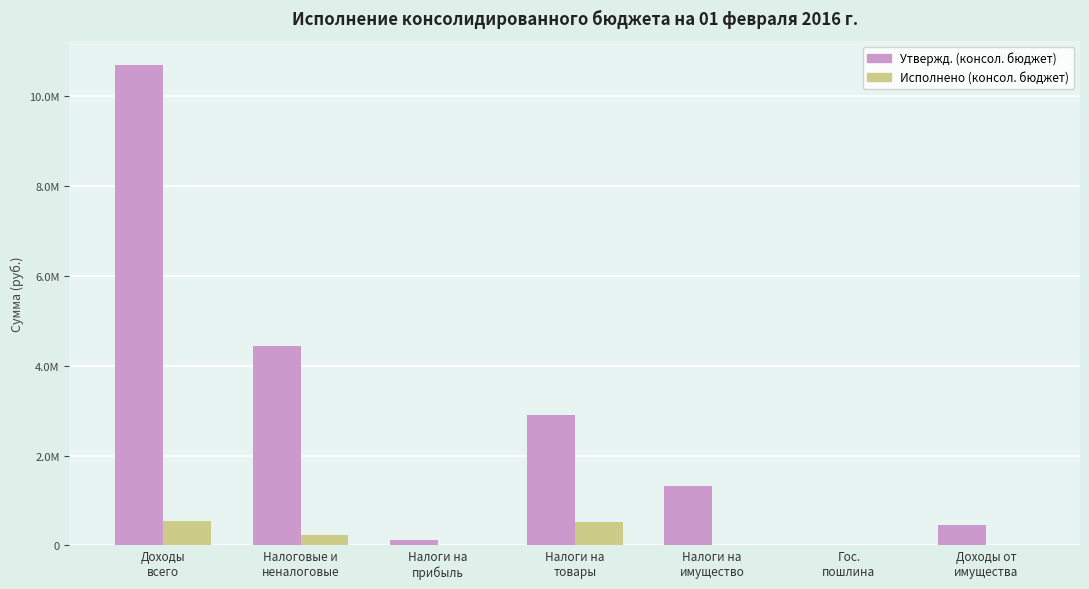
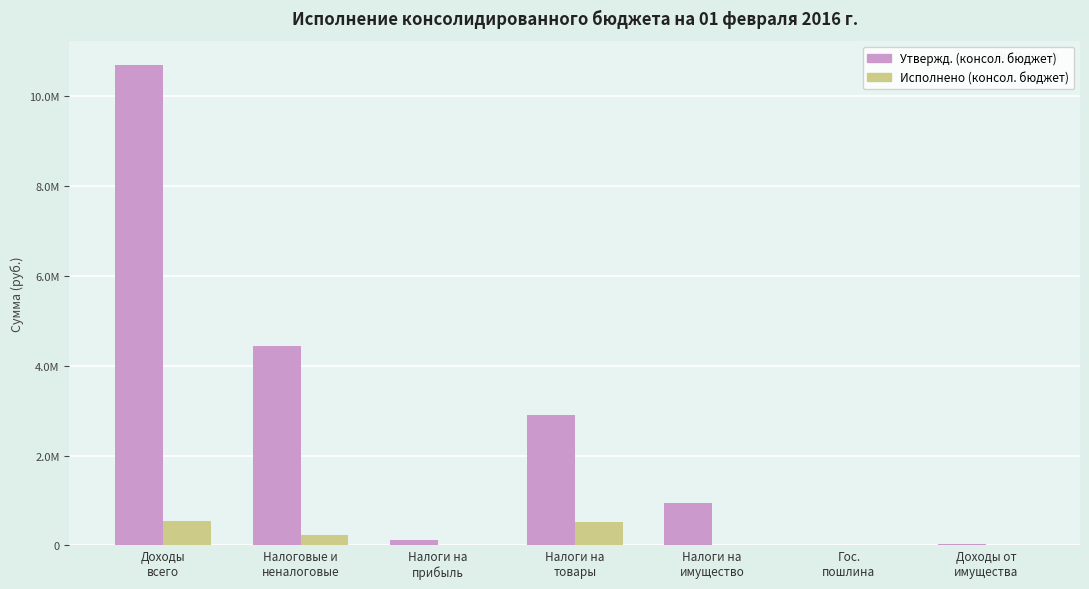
Утвержд. (консол. бюджет), Налоги на имущество: 1300000 -> 900000
Утвержд. (консол. бюджет), Доходы от имущества: 500000 -> 0
